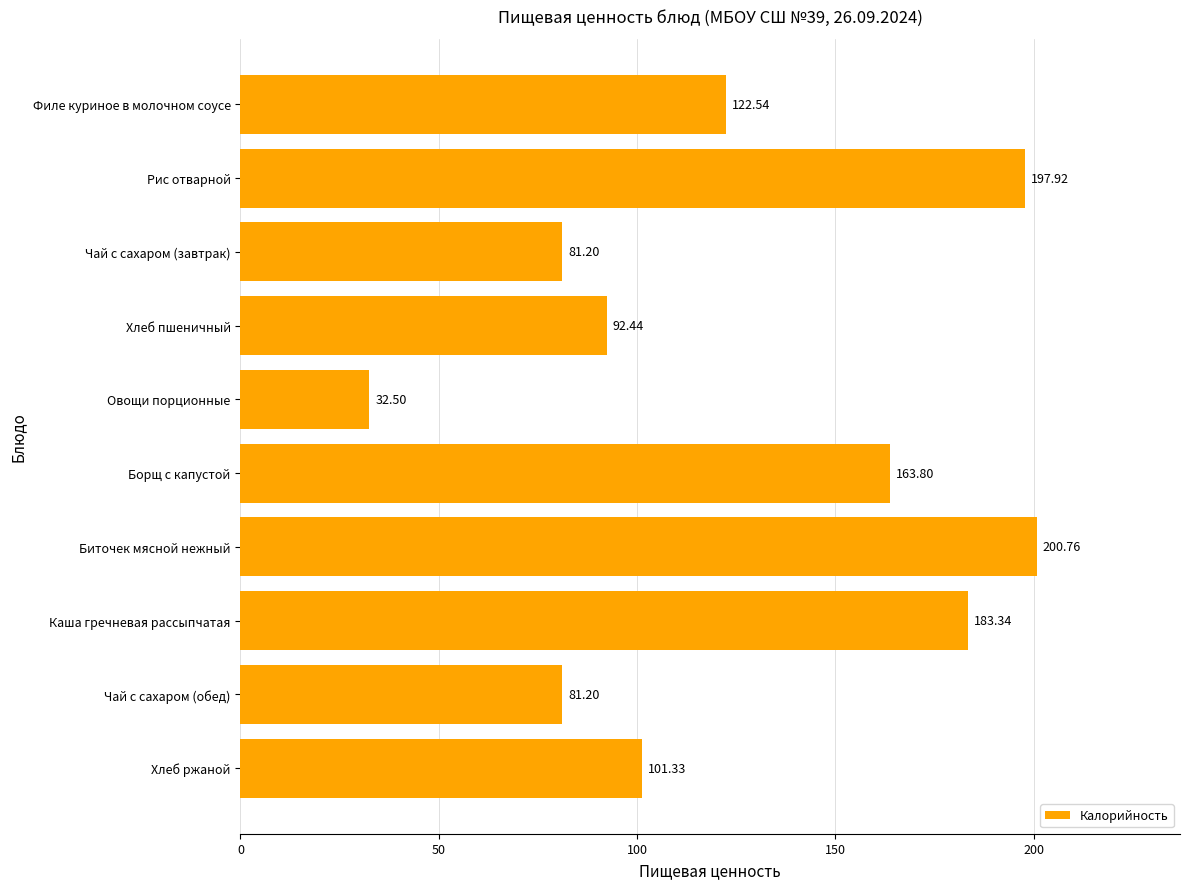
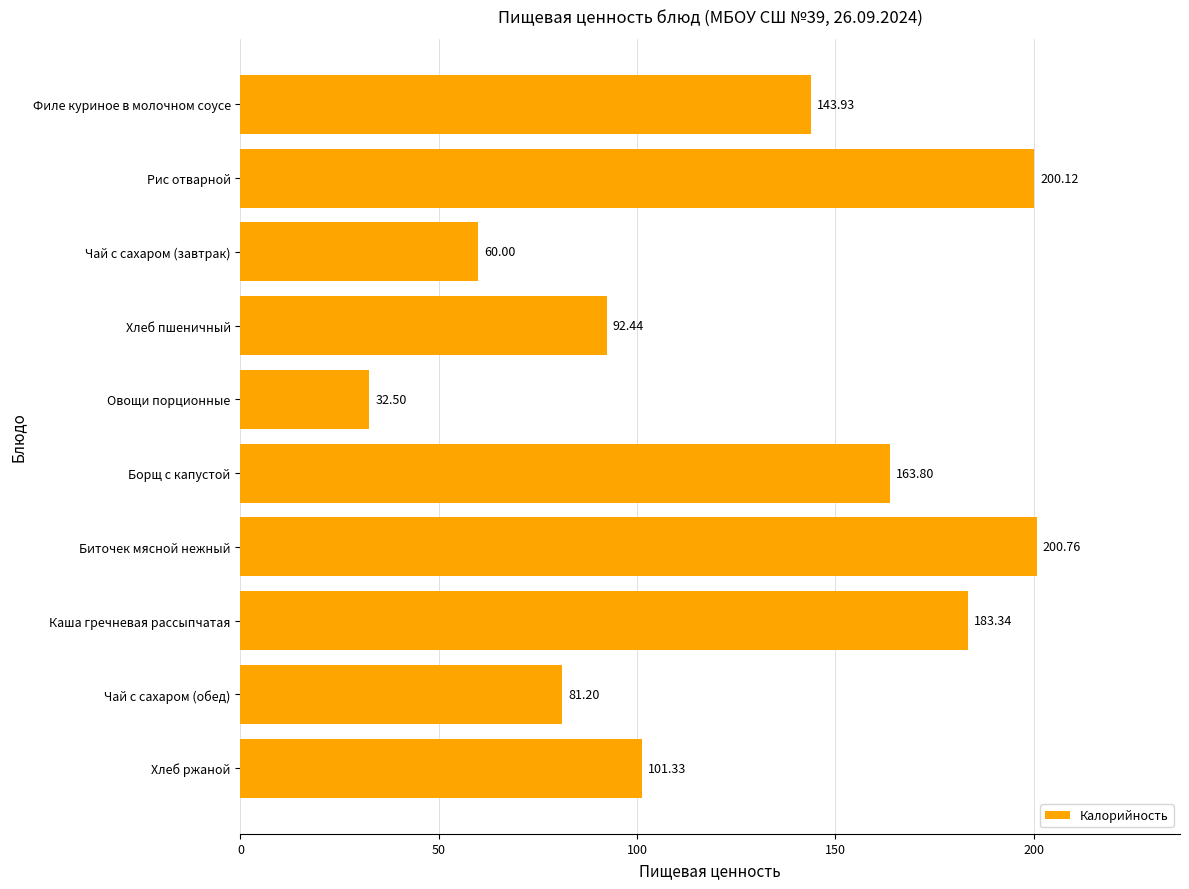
Филе куриное в молочном соусе: 122.54 -> 143.93
Рис отварной: 197.92 -> 200.12
Чай с сахаром (завтрак): 81.20 -> 60.00
